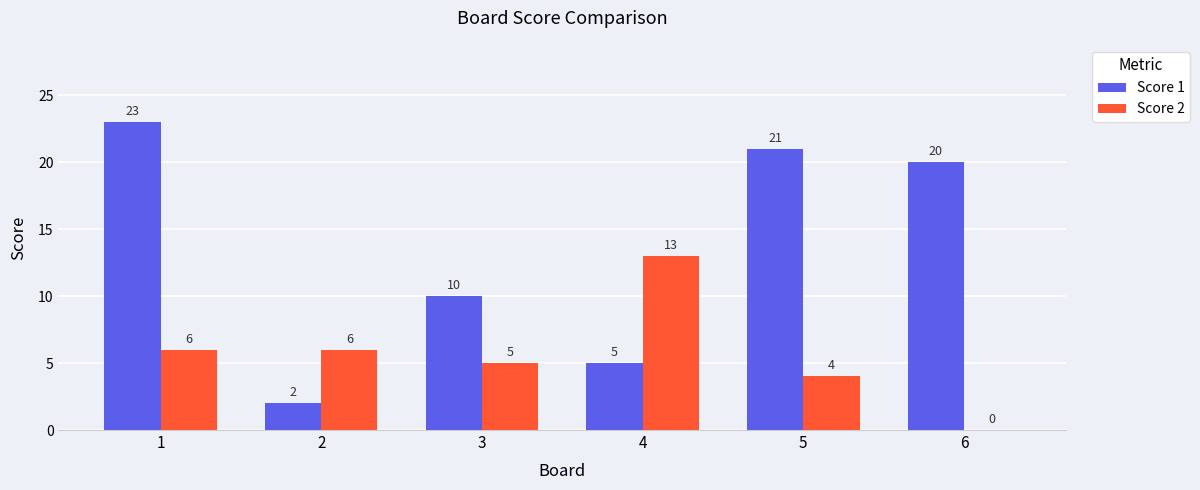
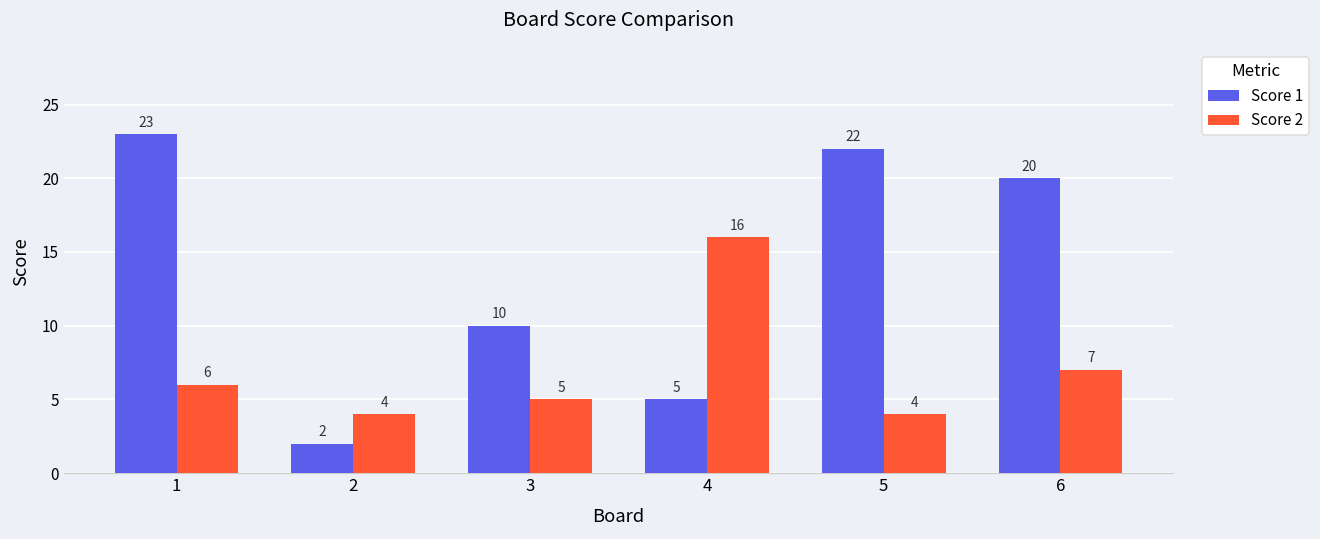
Score 2, 2: 6 -> 4
Score 2, 4: 13 -> 16
Score 1, 5: 21 -> 22
Score 2, 6: 0 -> 7
